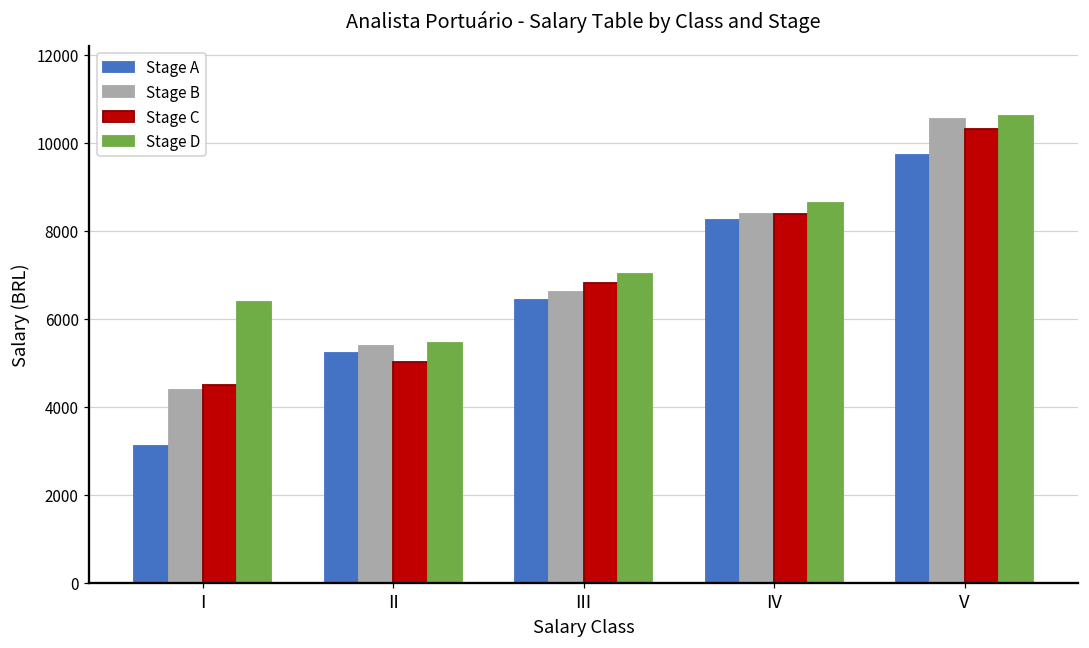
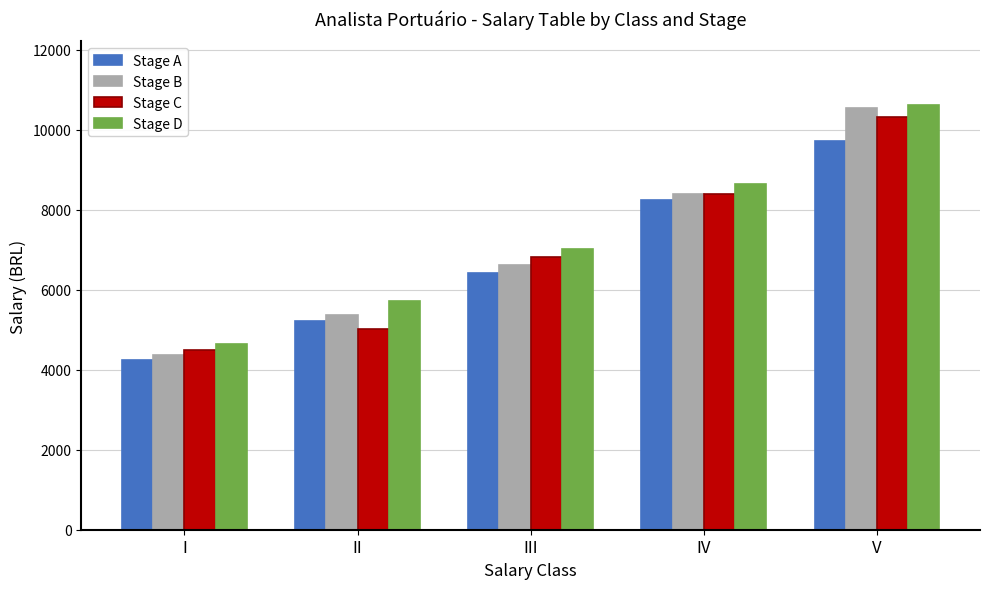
Stage A, I: 3100 -> 4200
Stage D, I: 6400 -> 4600
Stage D, II: 5400 -> 5700
